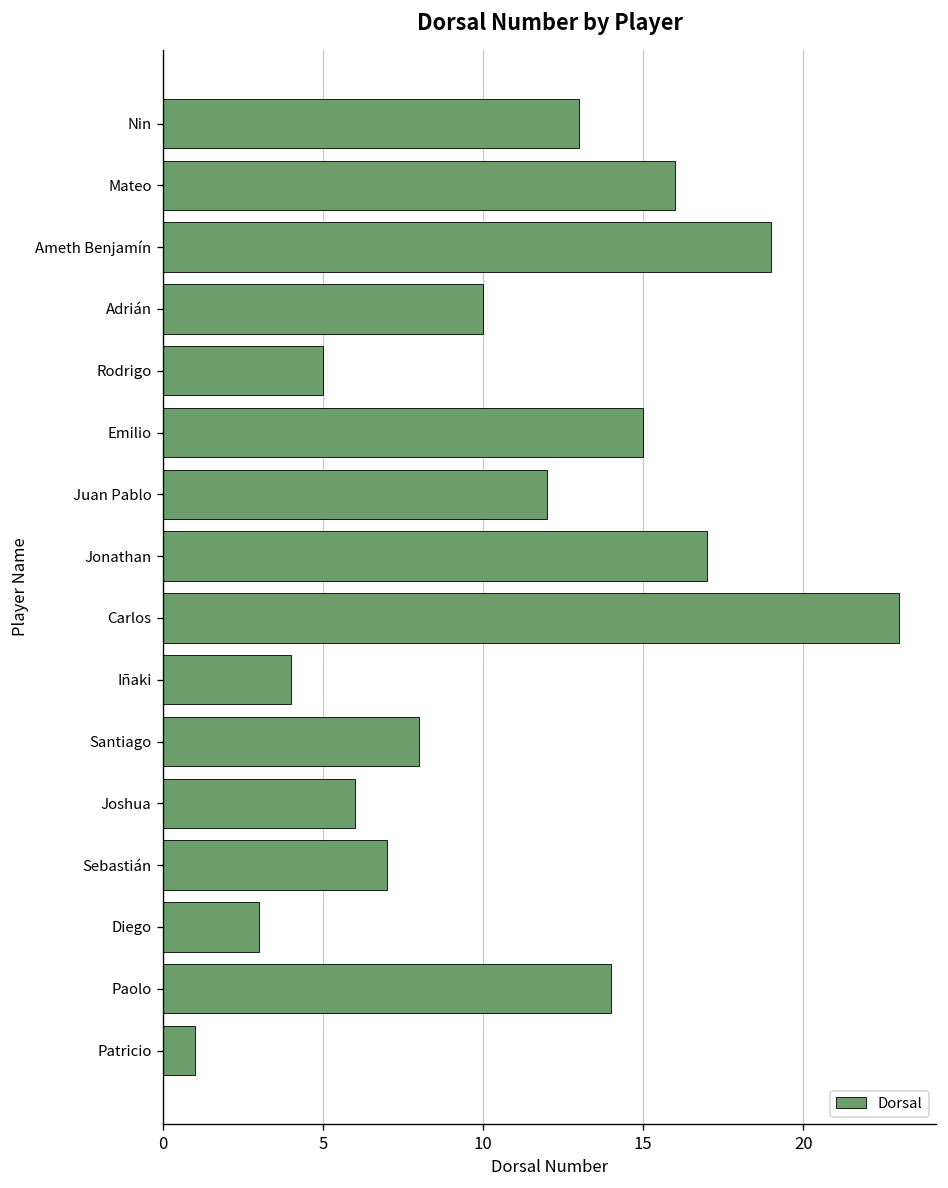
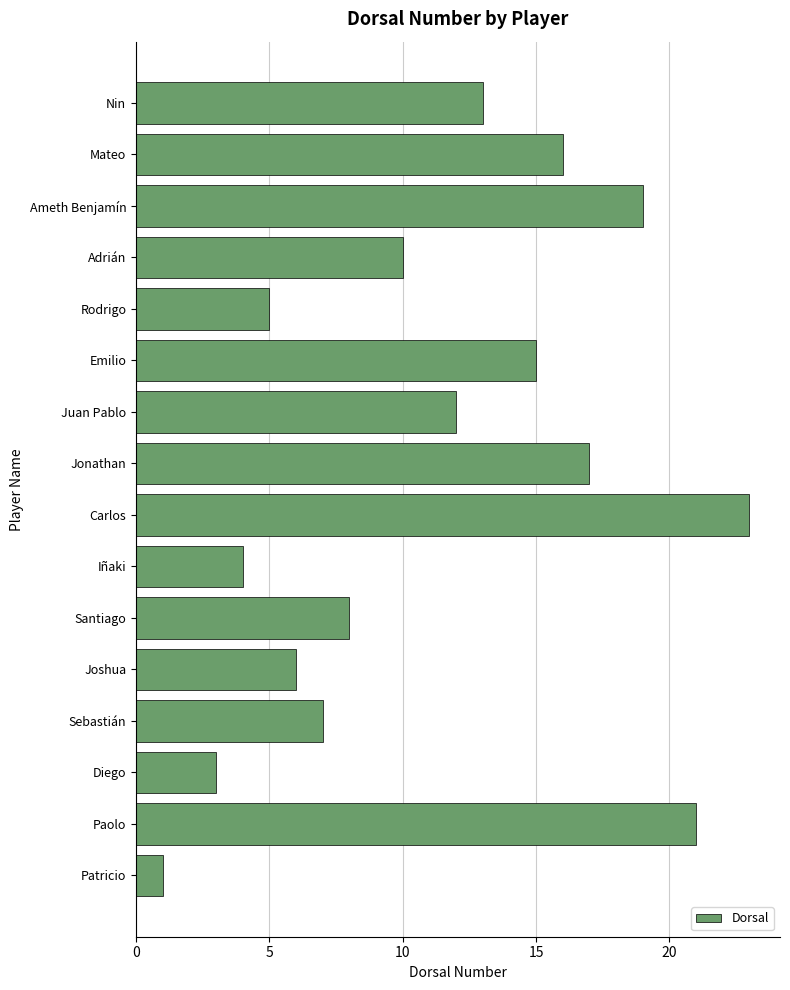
Paolo: 14 -> 21
